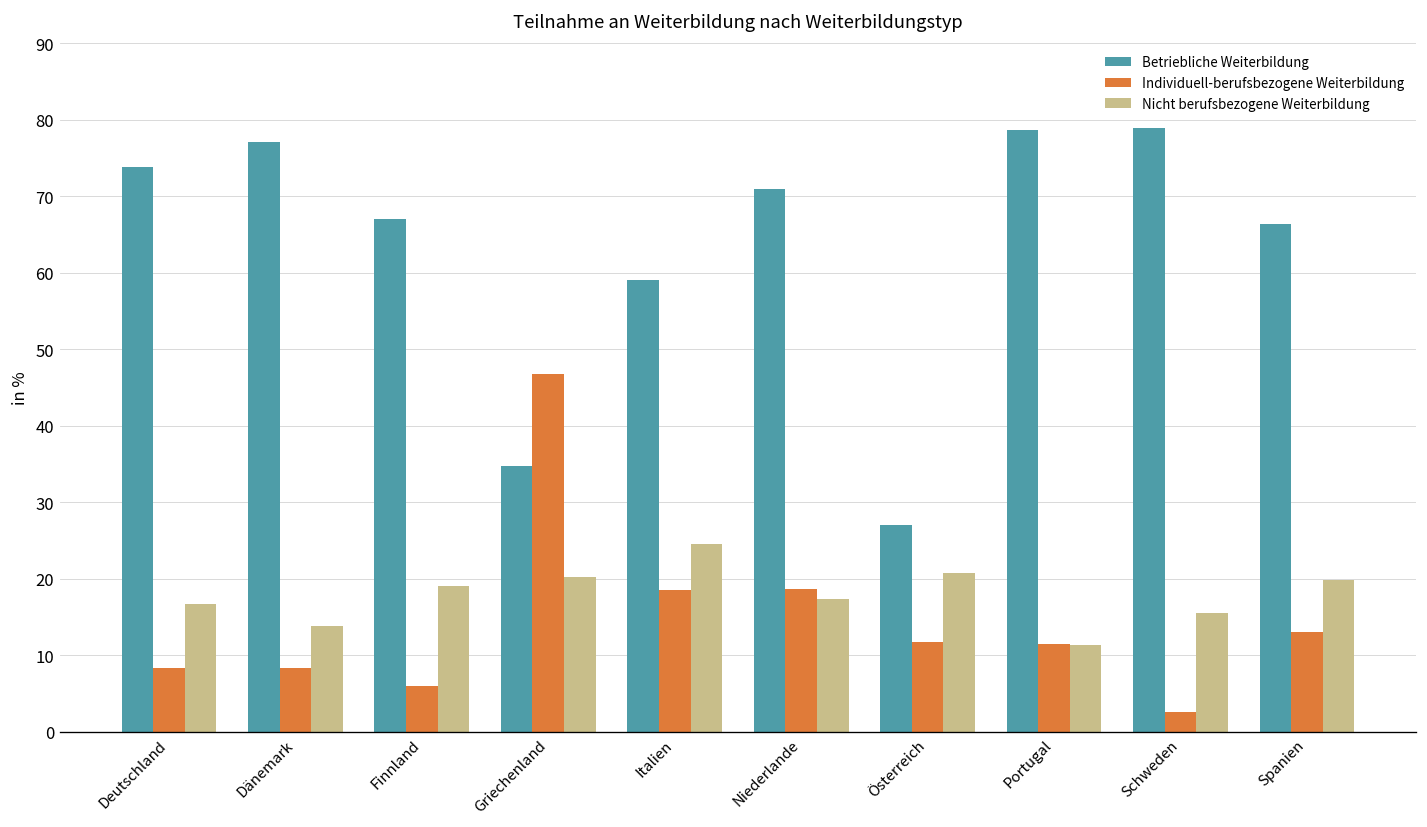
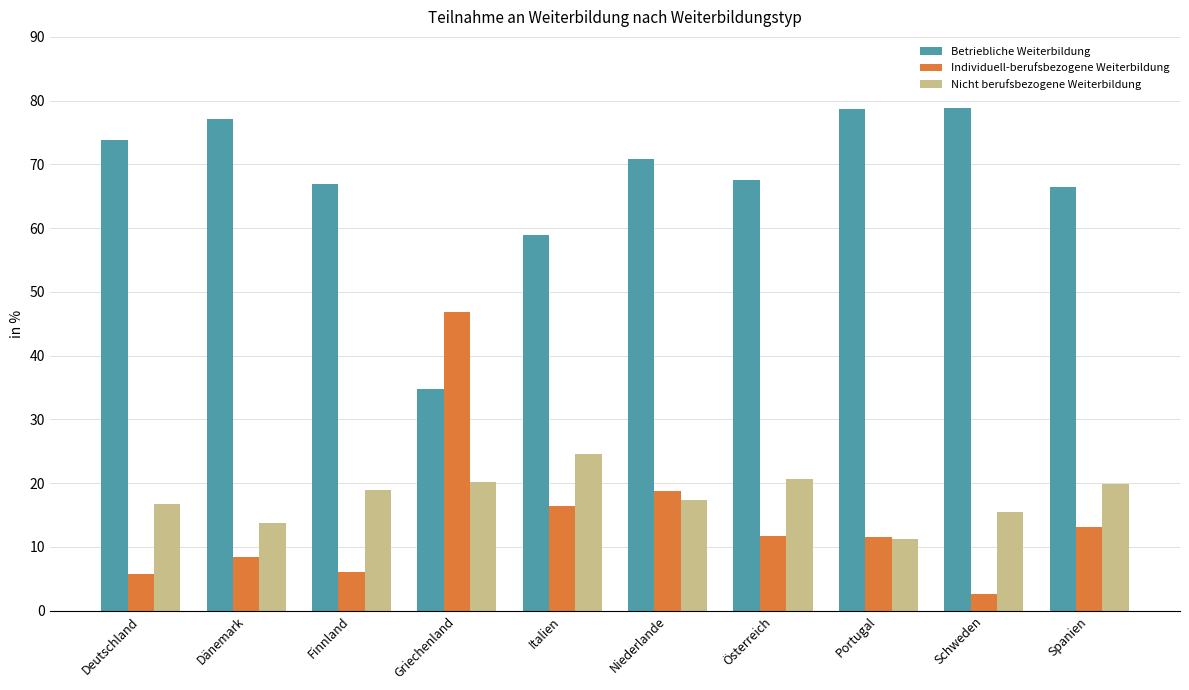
Individuell-berufsbezogene Weiterbildung, Deutschland: 8 -> 6
Individuell-berufsbezogene Weiterbildung, Italien: 19 -> 16
Betriebliche Weiterbildung, Österreich: 27 -> 68
